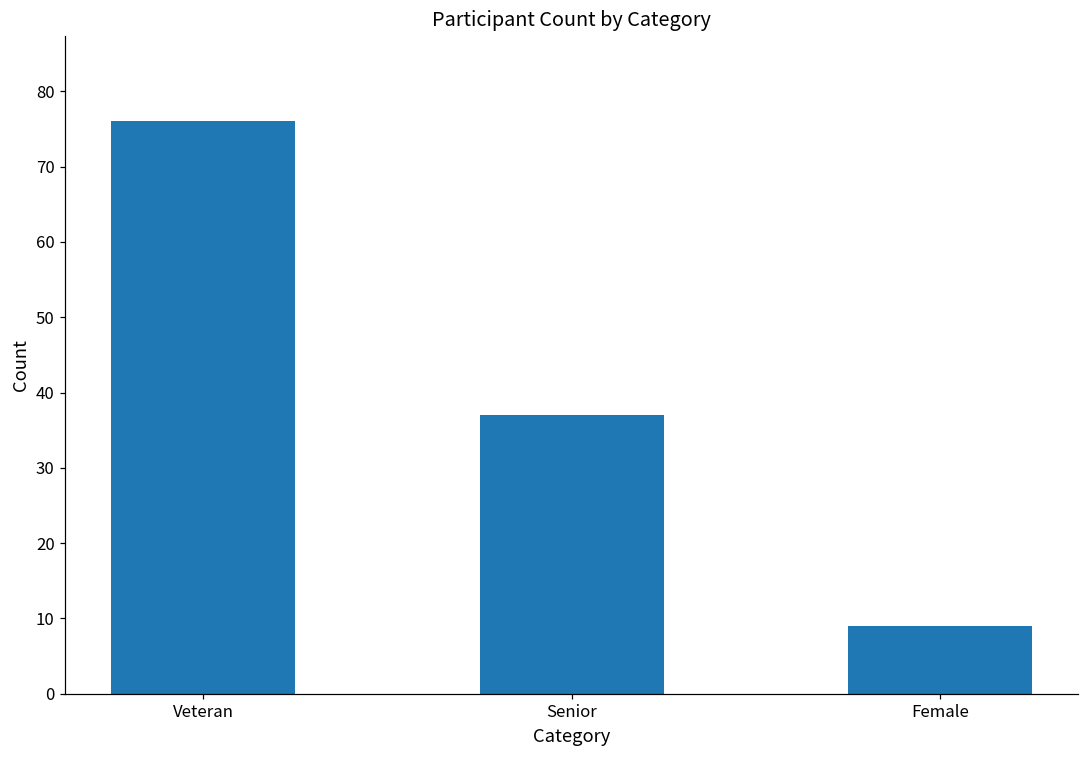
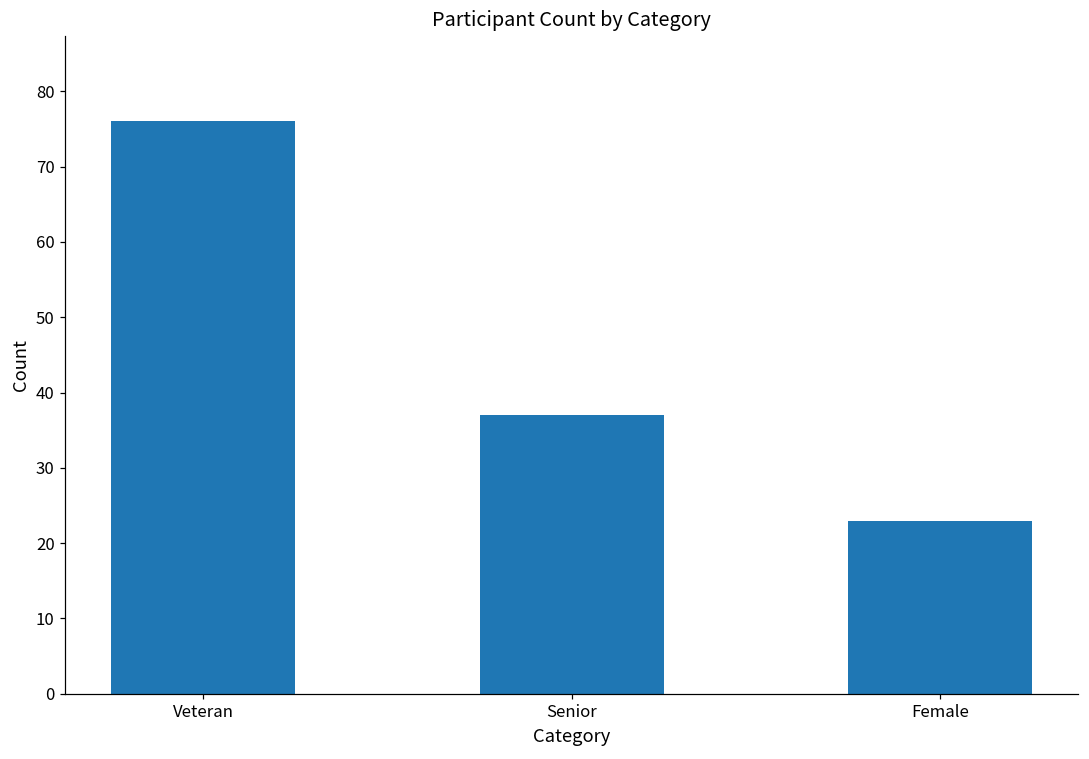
Female: 9 -> 23
